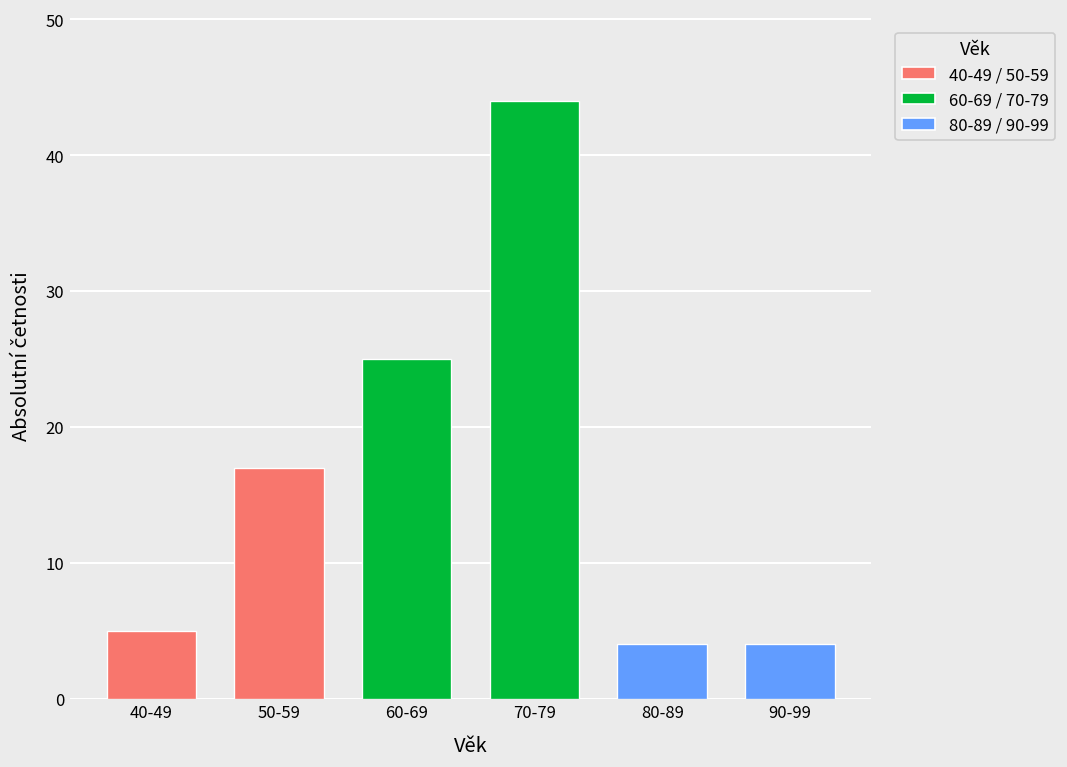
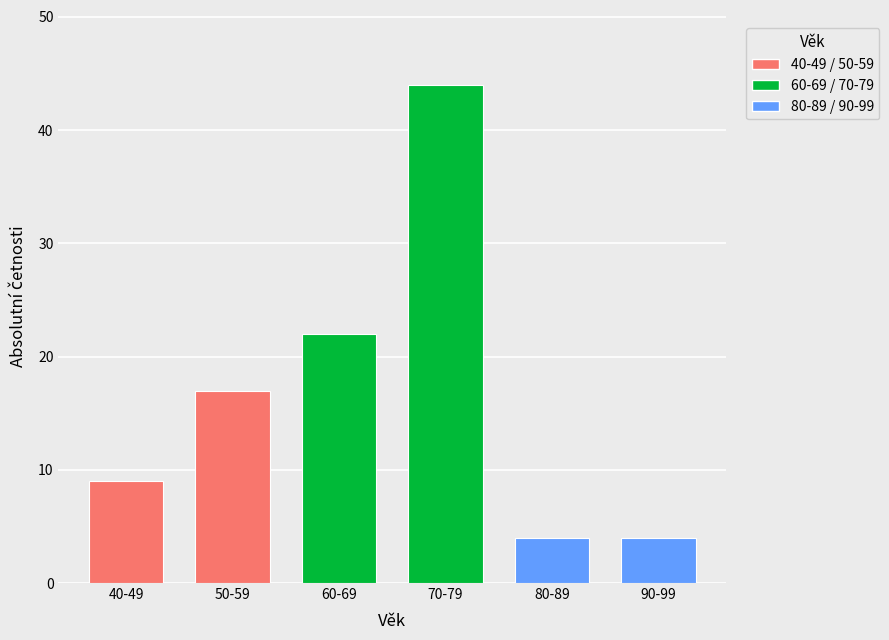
40-49: 5 -> 9
60-69: 25 -> 22
